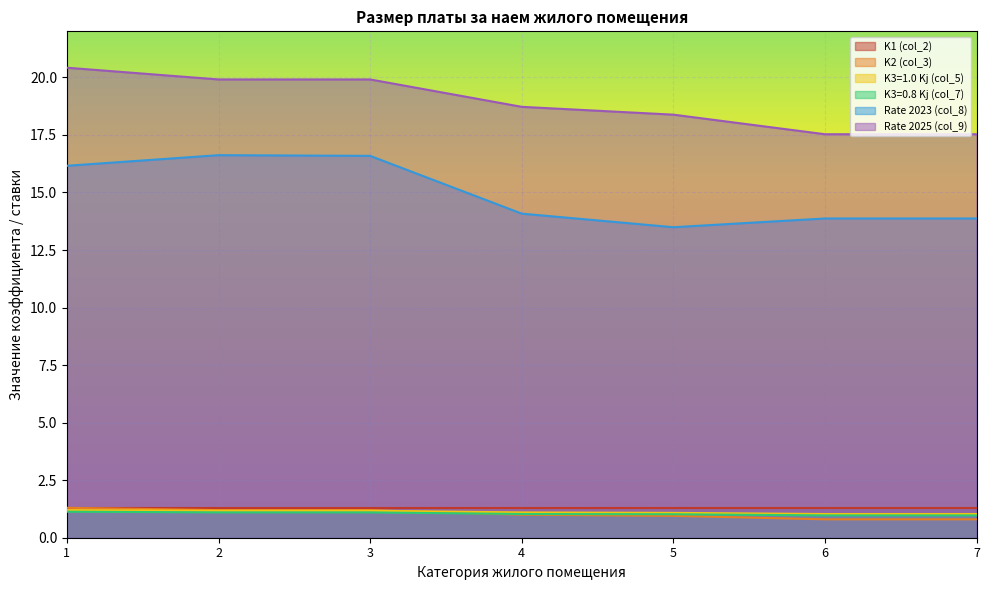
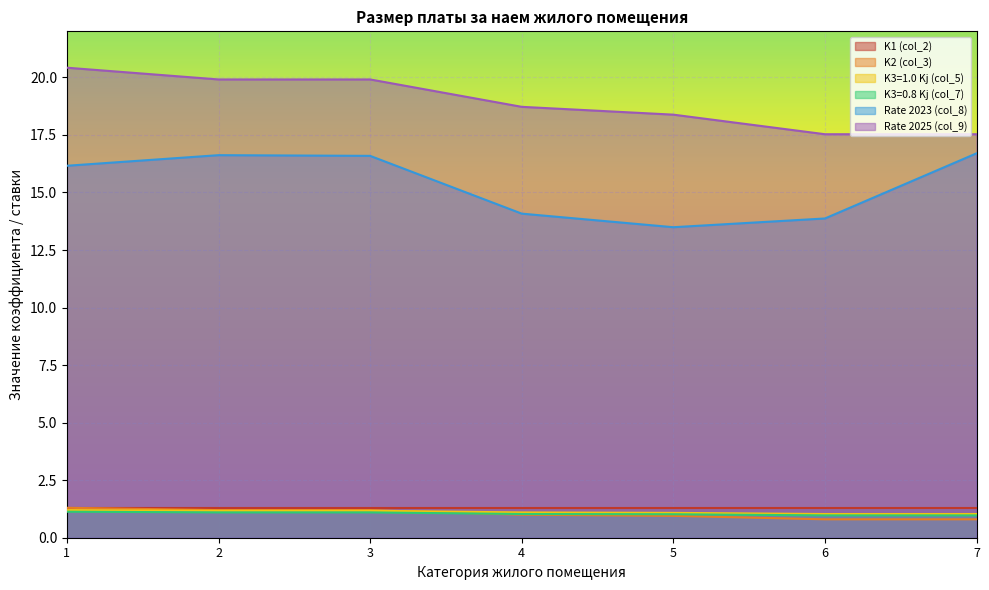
Rate 2023 (col_8), 7: 13.9 -> 16.7
